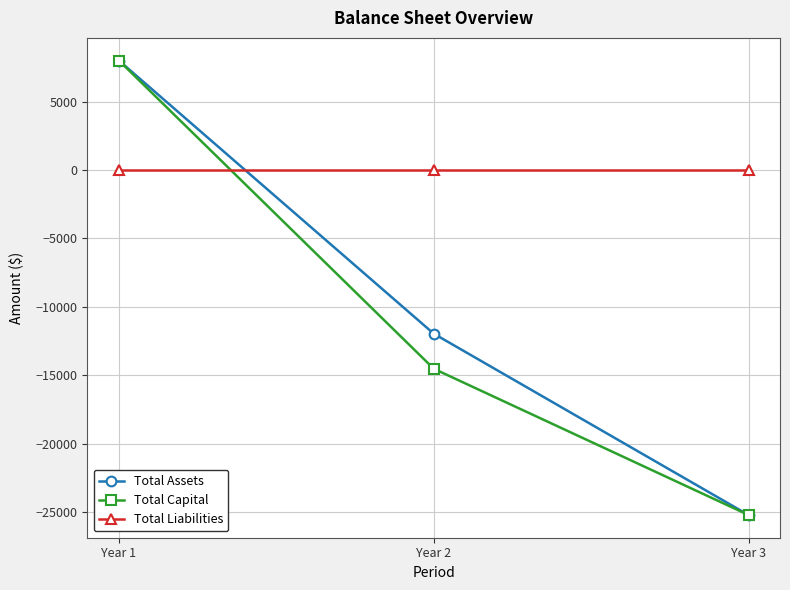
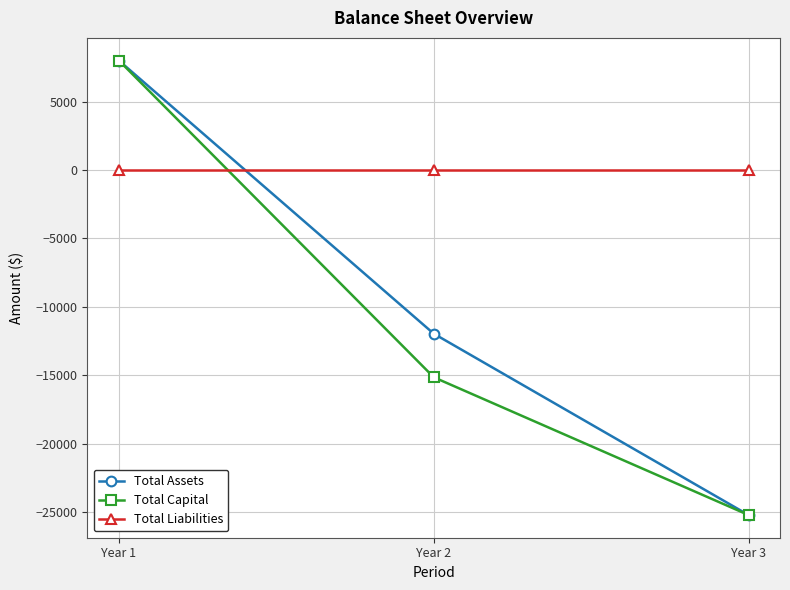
Total Capital, Year 2: -14500 -> -15200
